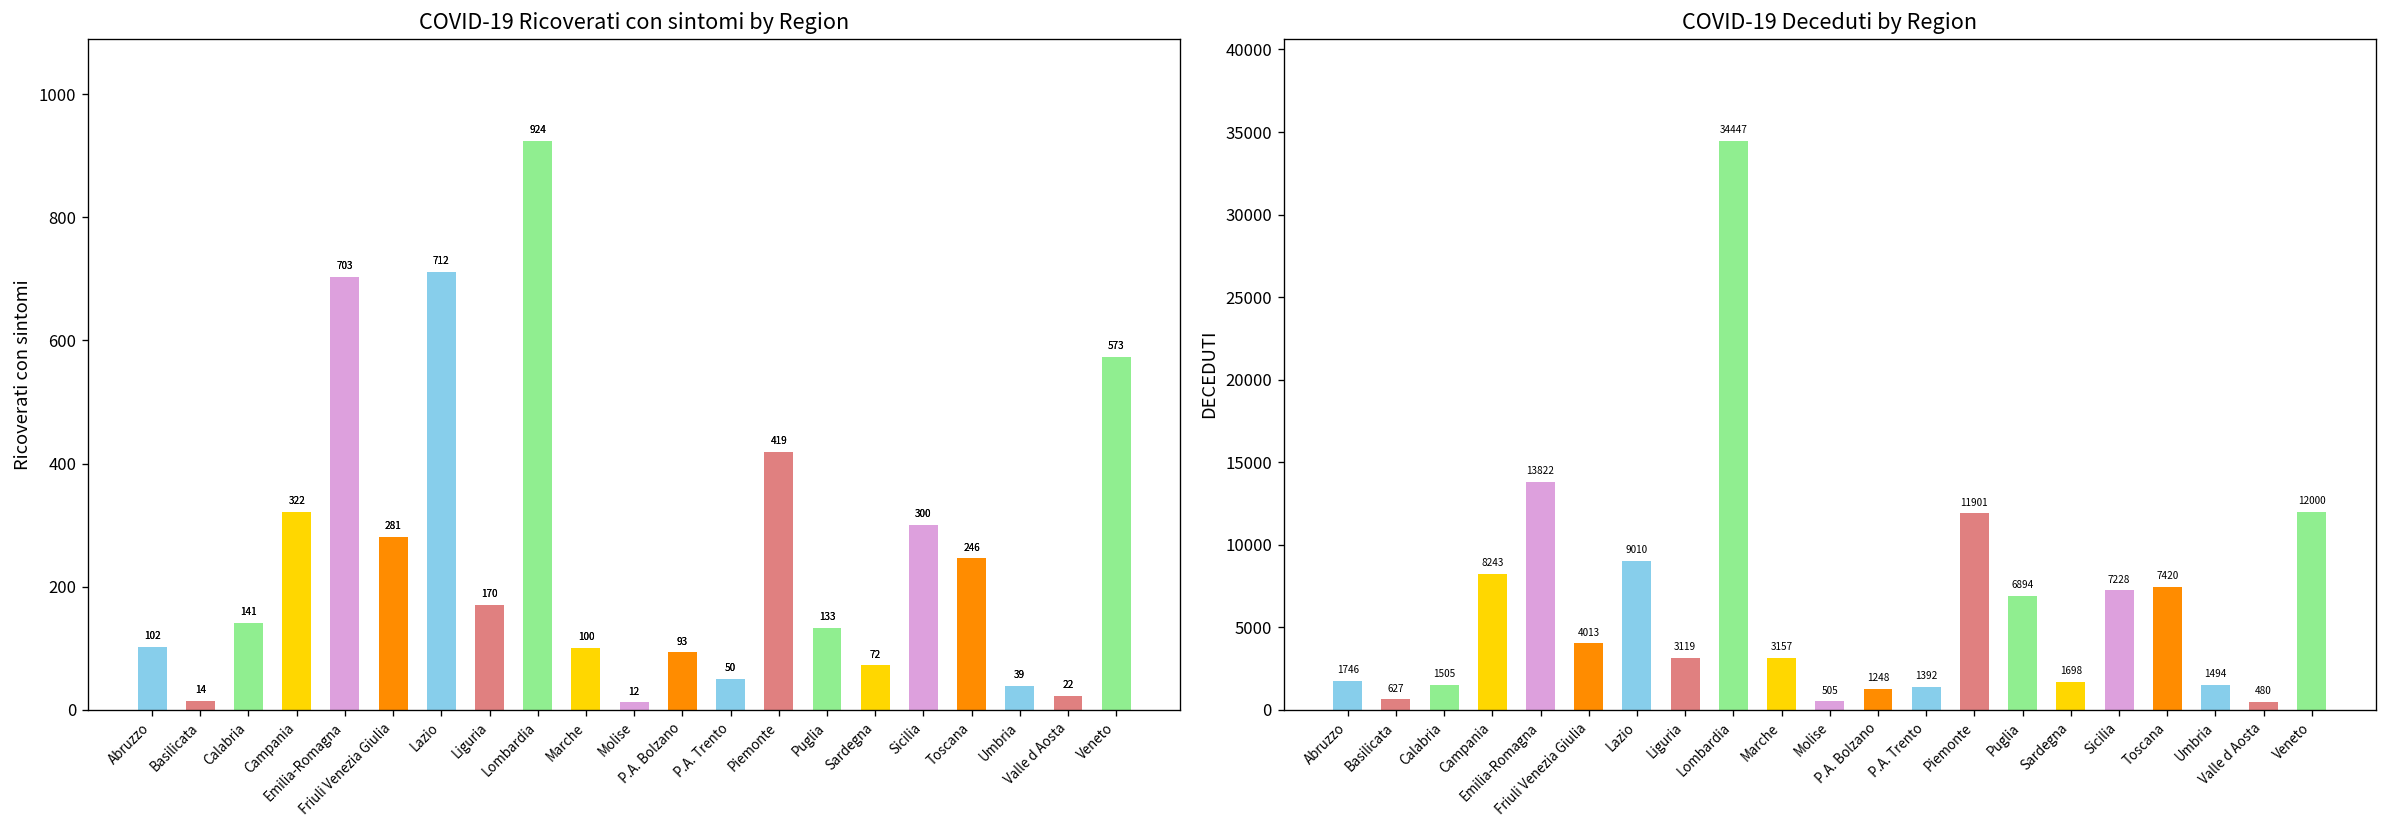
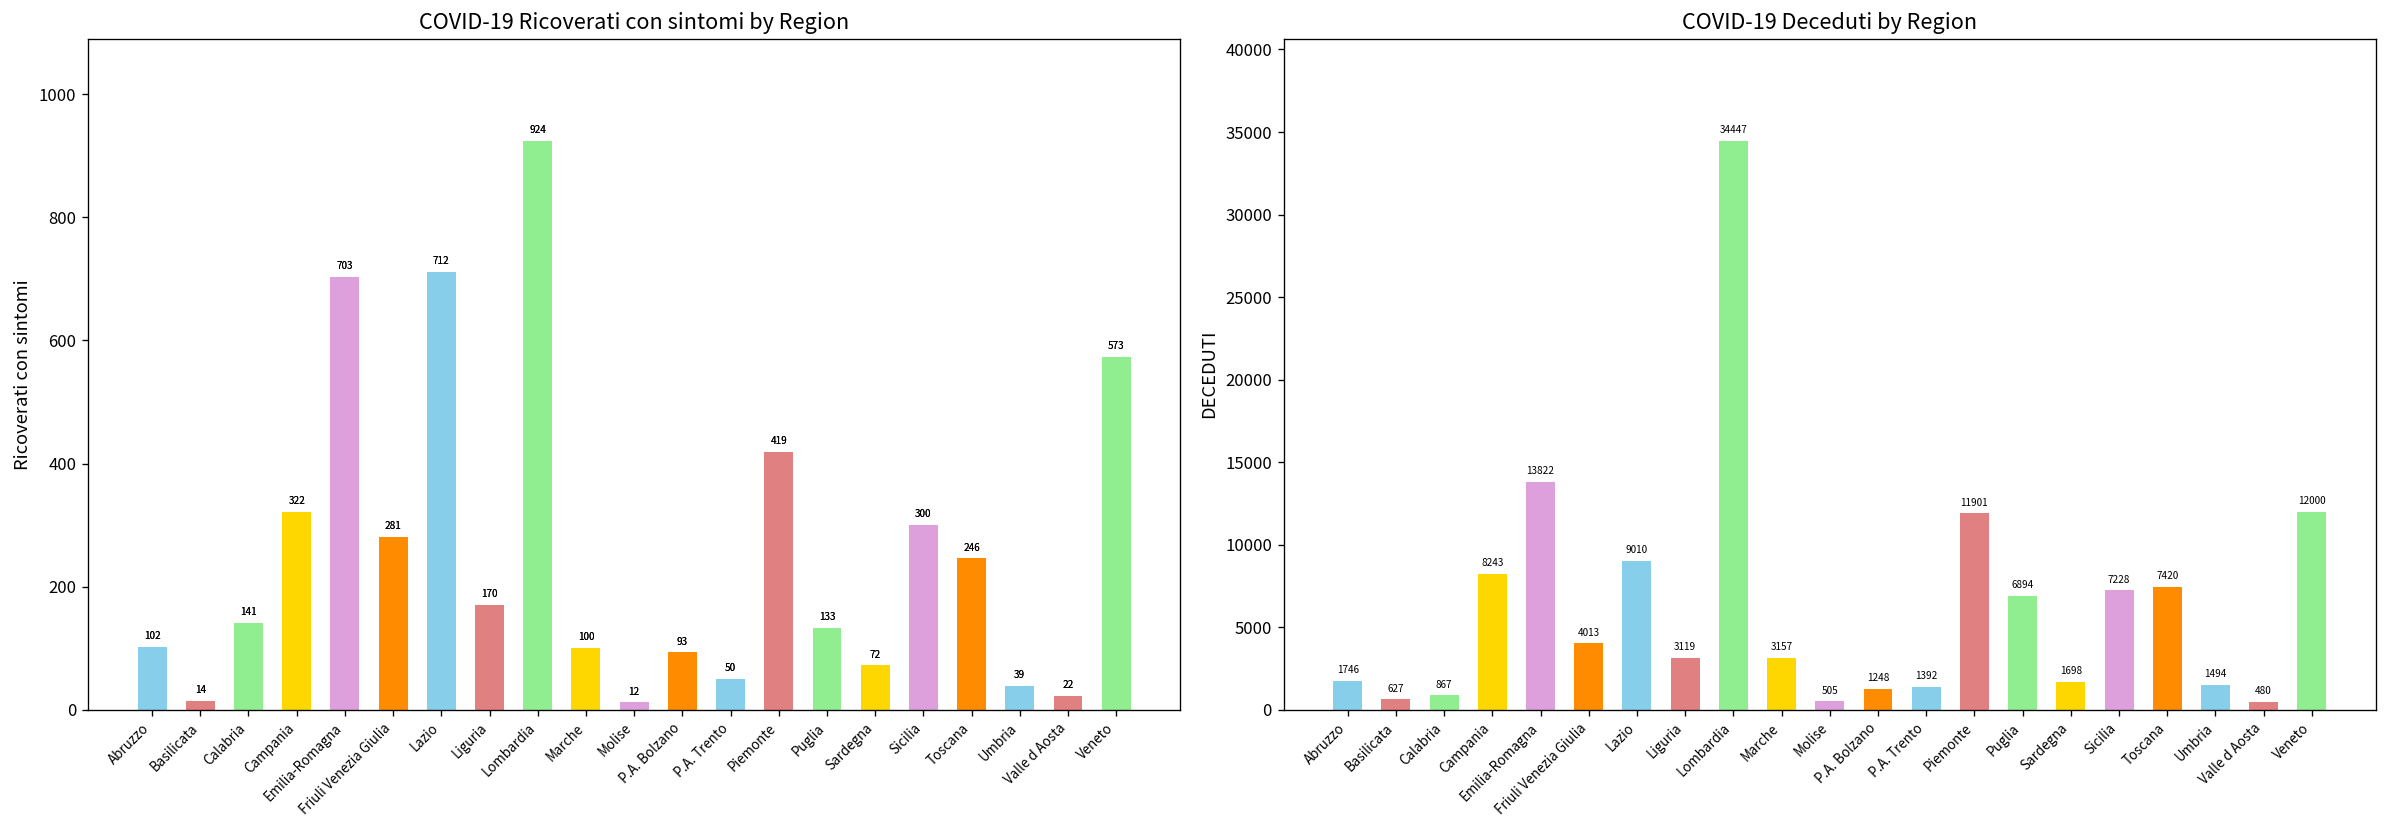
COVID-19 Deceduti by Region, Calabria: 1505 -> 867
